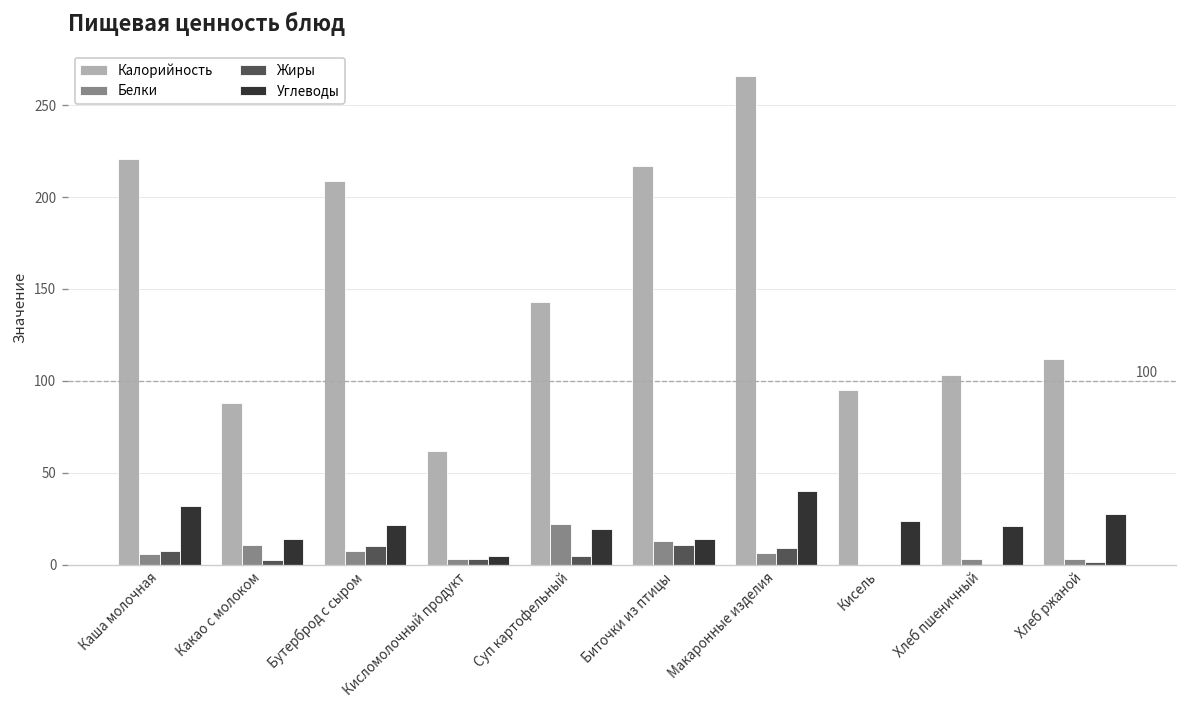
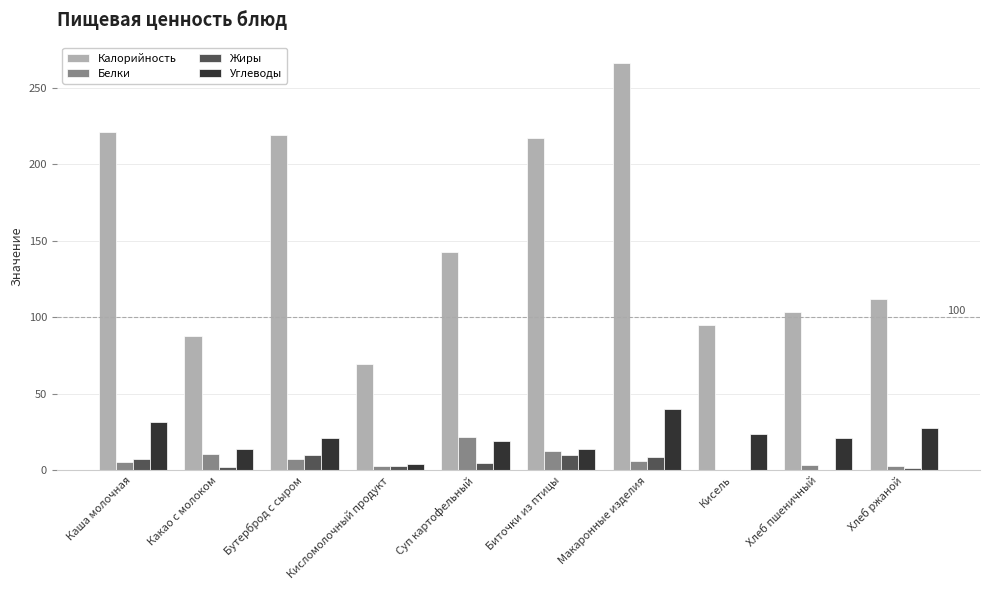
Калорийность, Бутерброд с сыром: 209 -> 219
Калорийность, Кисломолочный продукт: 62 -> 69
